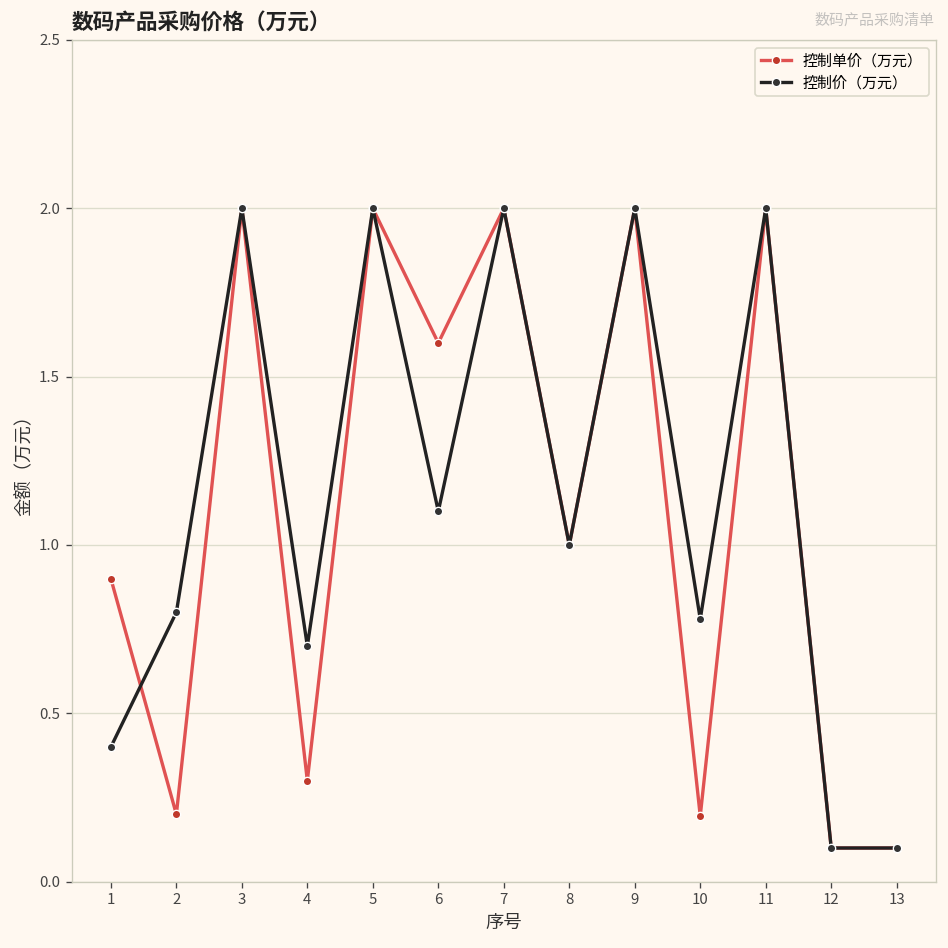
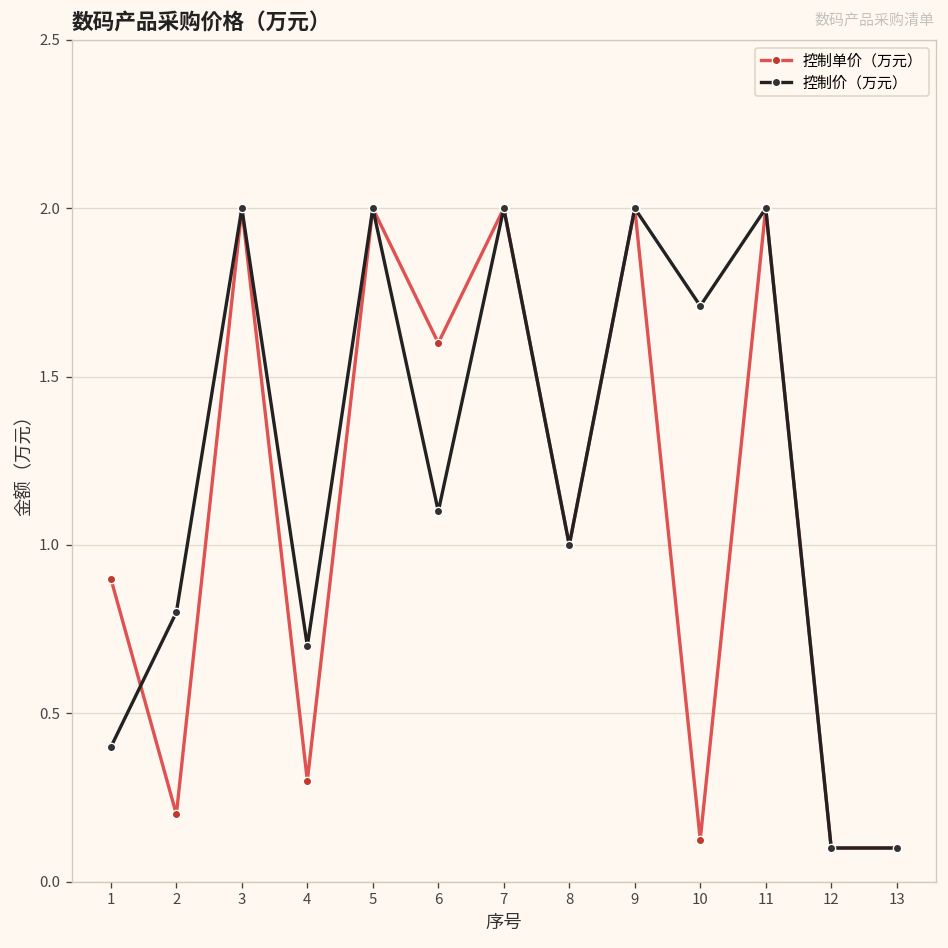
控制单价（万元）, 10: 0.20 -> 0.13
控制价（万元）, 10: 0.78 -> 1.71
